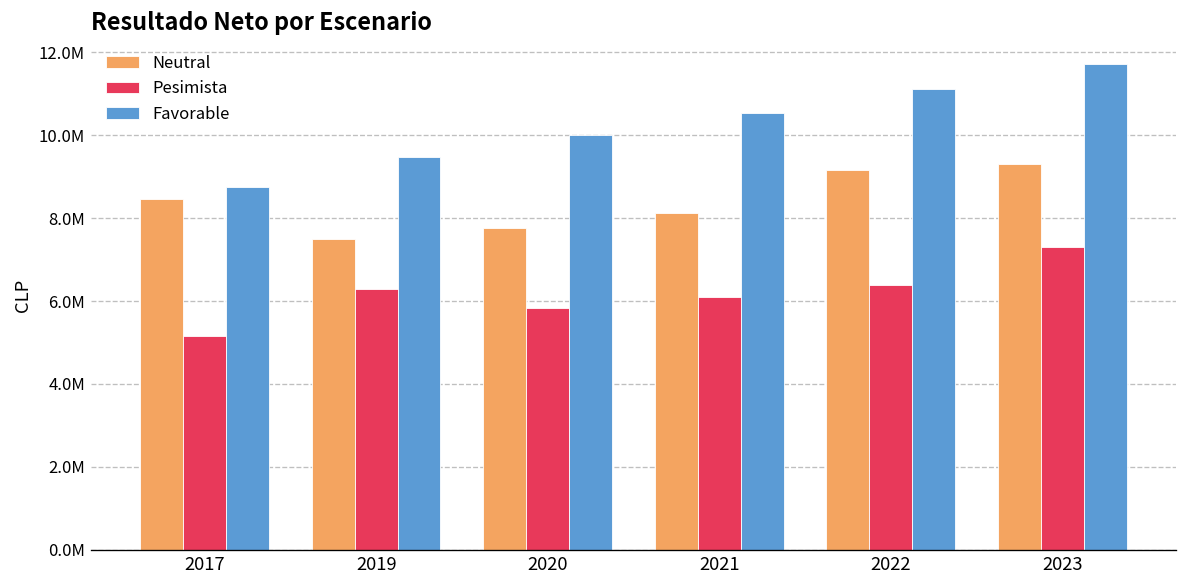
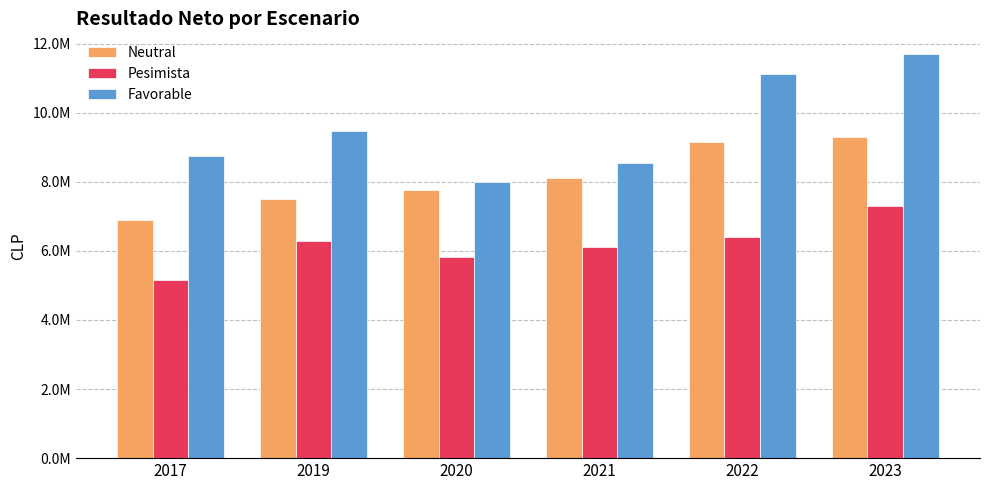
Neutral, 2017: 8500000 -> 6900000
Favorable, 2020: 10000000 -> 8000000
Favorable, 2021: 10500000 -> 8500000
